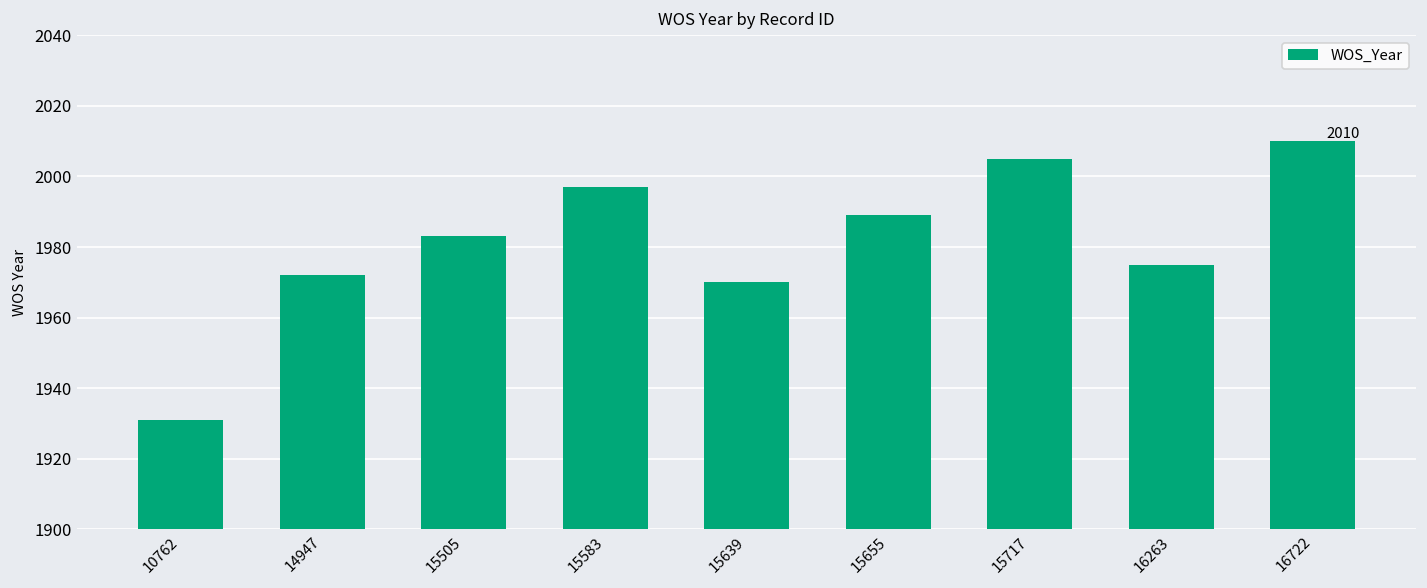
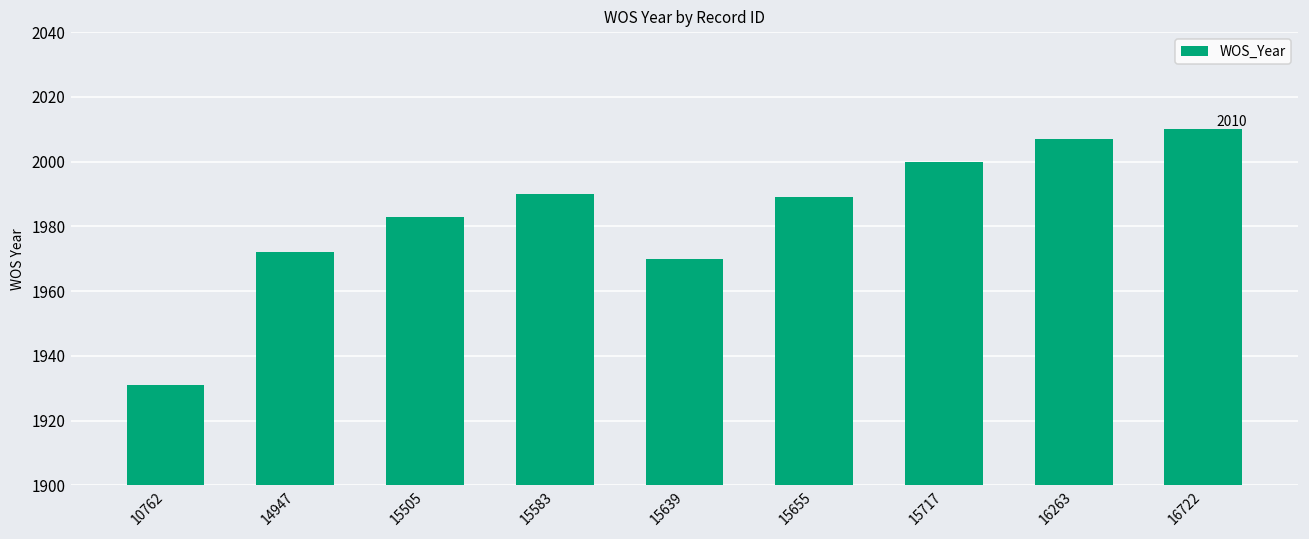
15583: 1997 -> 1990
15717: 2005 -> 2000
16263: 1975 -> 2007
